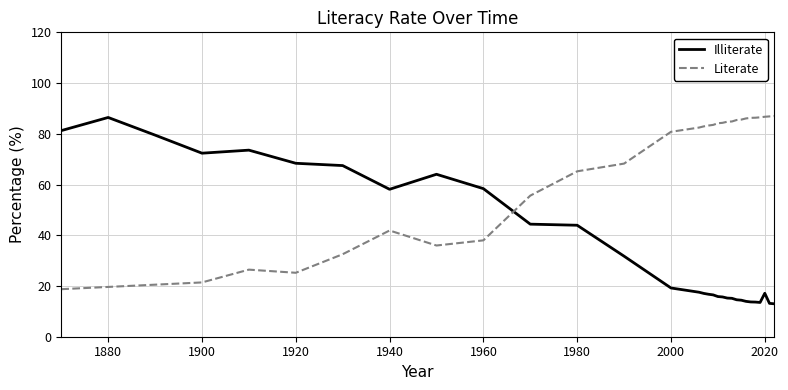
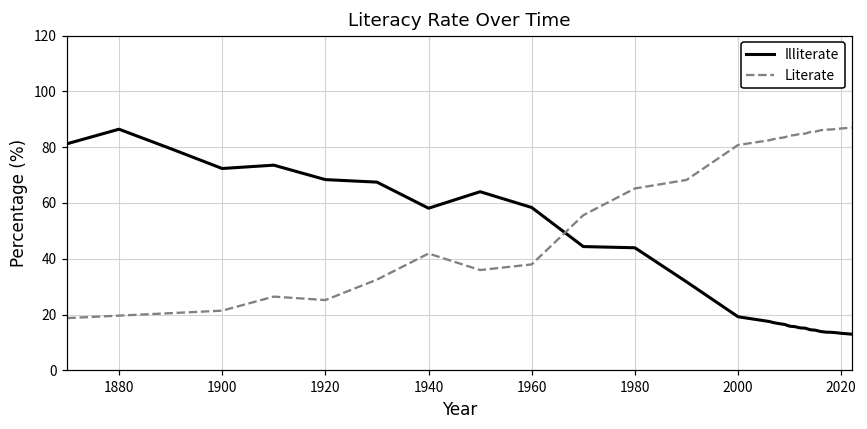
Illiterate, 2020: 17 -> 13
